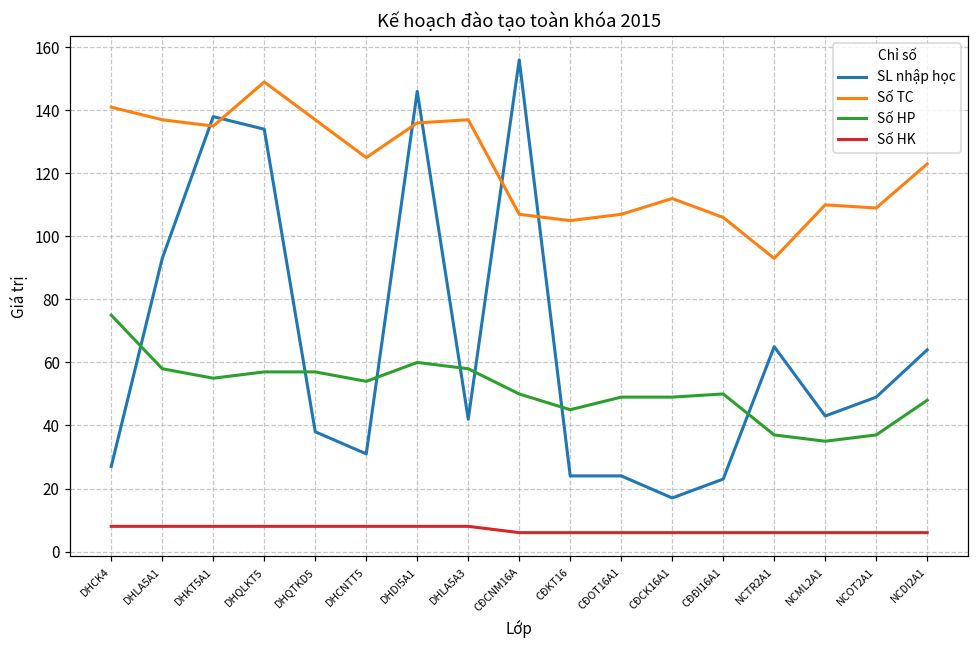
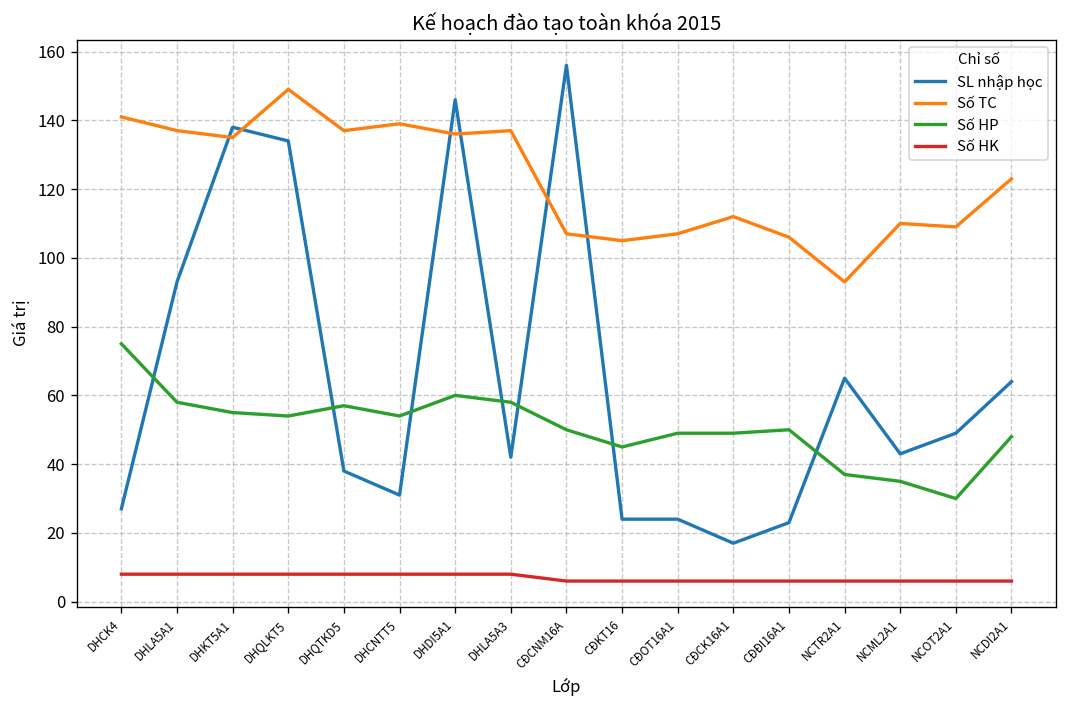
Số HP, DHQLKT5: 57 -> 54
Số TC, DHCNTT5: 125 -> 139
Số HP, NCOT2A1: 37 -> 30
